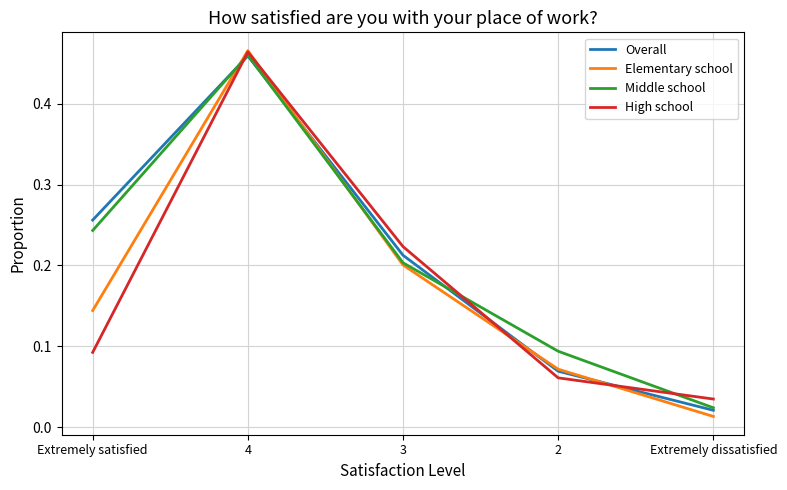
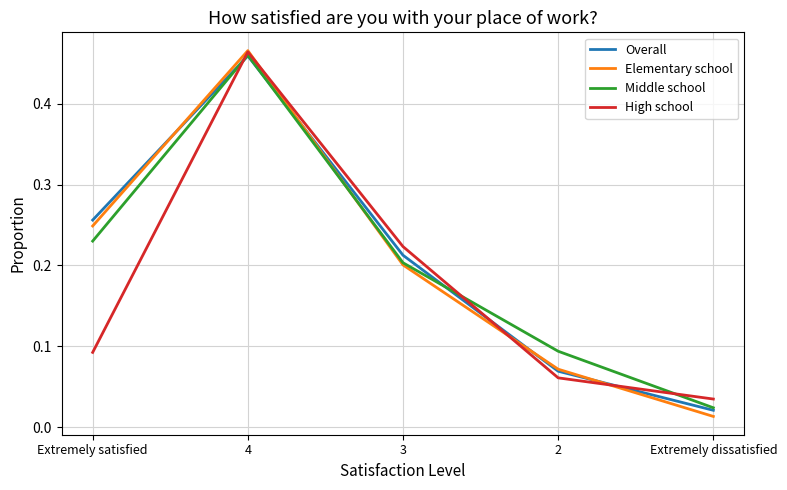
Elementary school, Extremely satisfied: 0.14 -> 0.25
Middle school, Extremely satisfied: 0.24 -> 0.23
